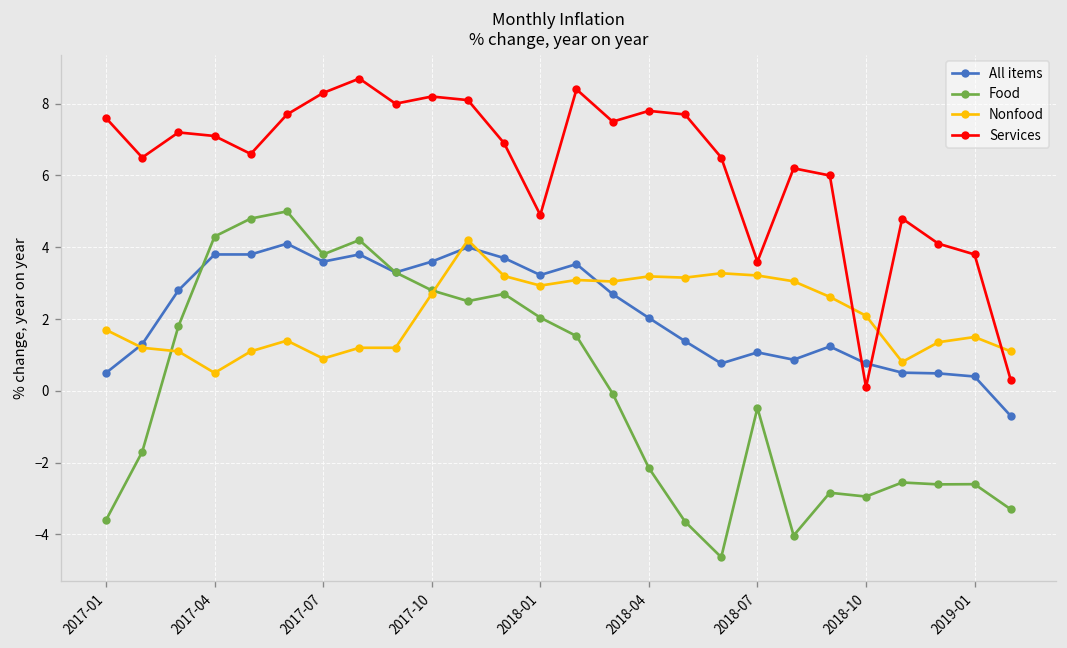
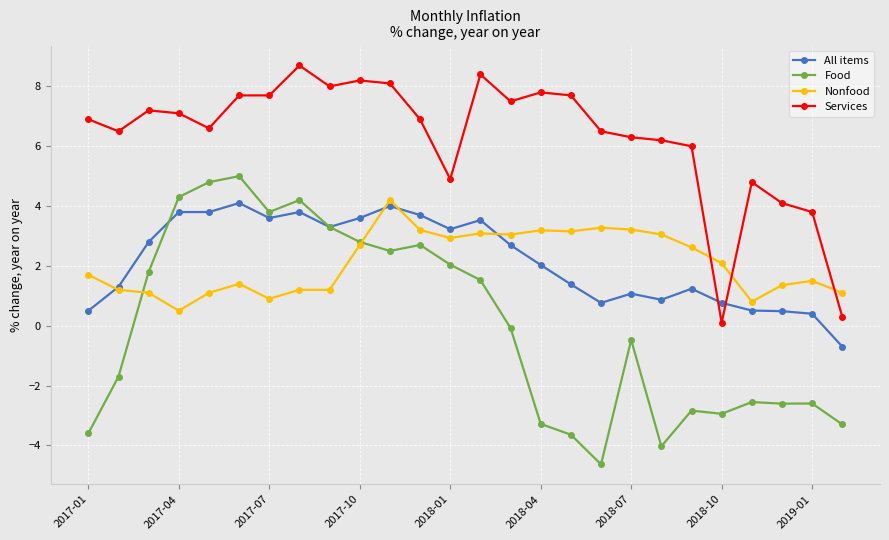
Services, 2017-01: 7.6 -> 6.9
Services, 2017-07: 8.3 -> 7.7
Food, 2018-04: -2.1 -> -3.3
Services, 2018-07: 3.6 -> 6.3
